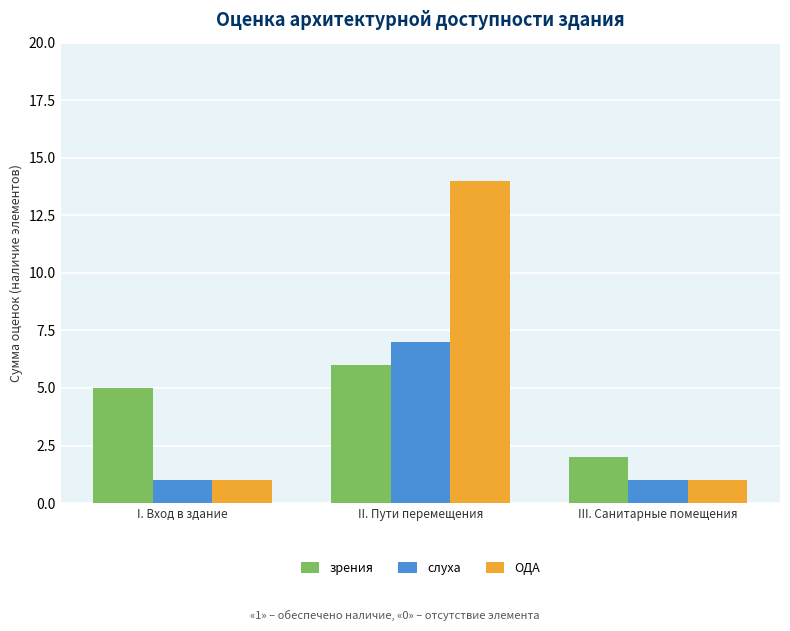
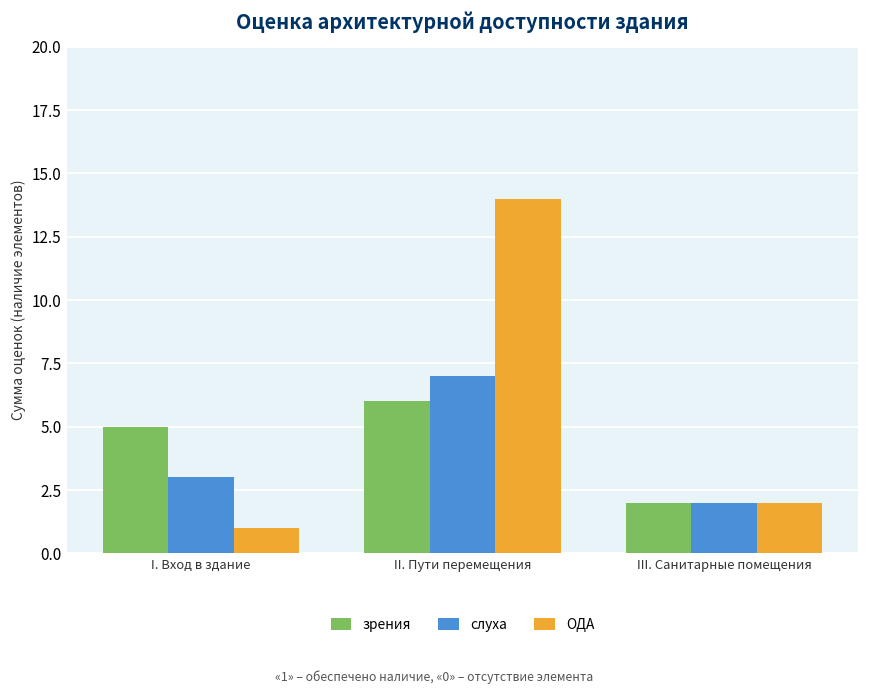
слуха, I. Вход в здание: 1 -> 3
слуха, III. Санитарные помещения: 1 -> 2
ОДА, III. Санитарные помещения: 1 -> 2
